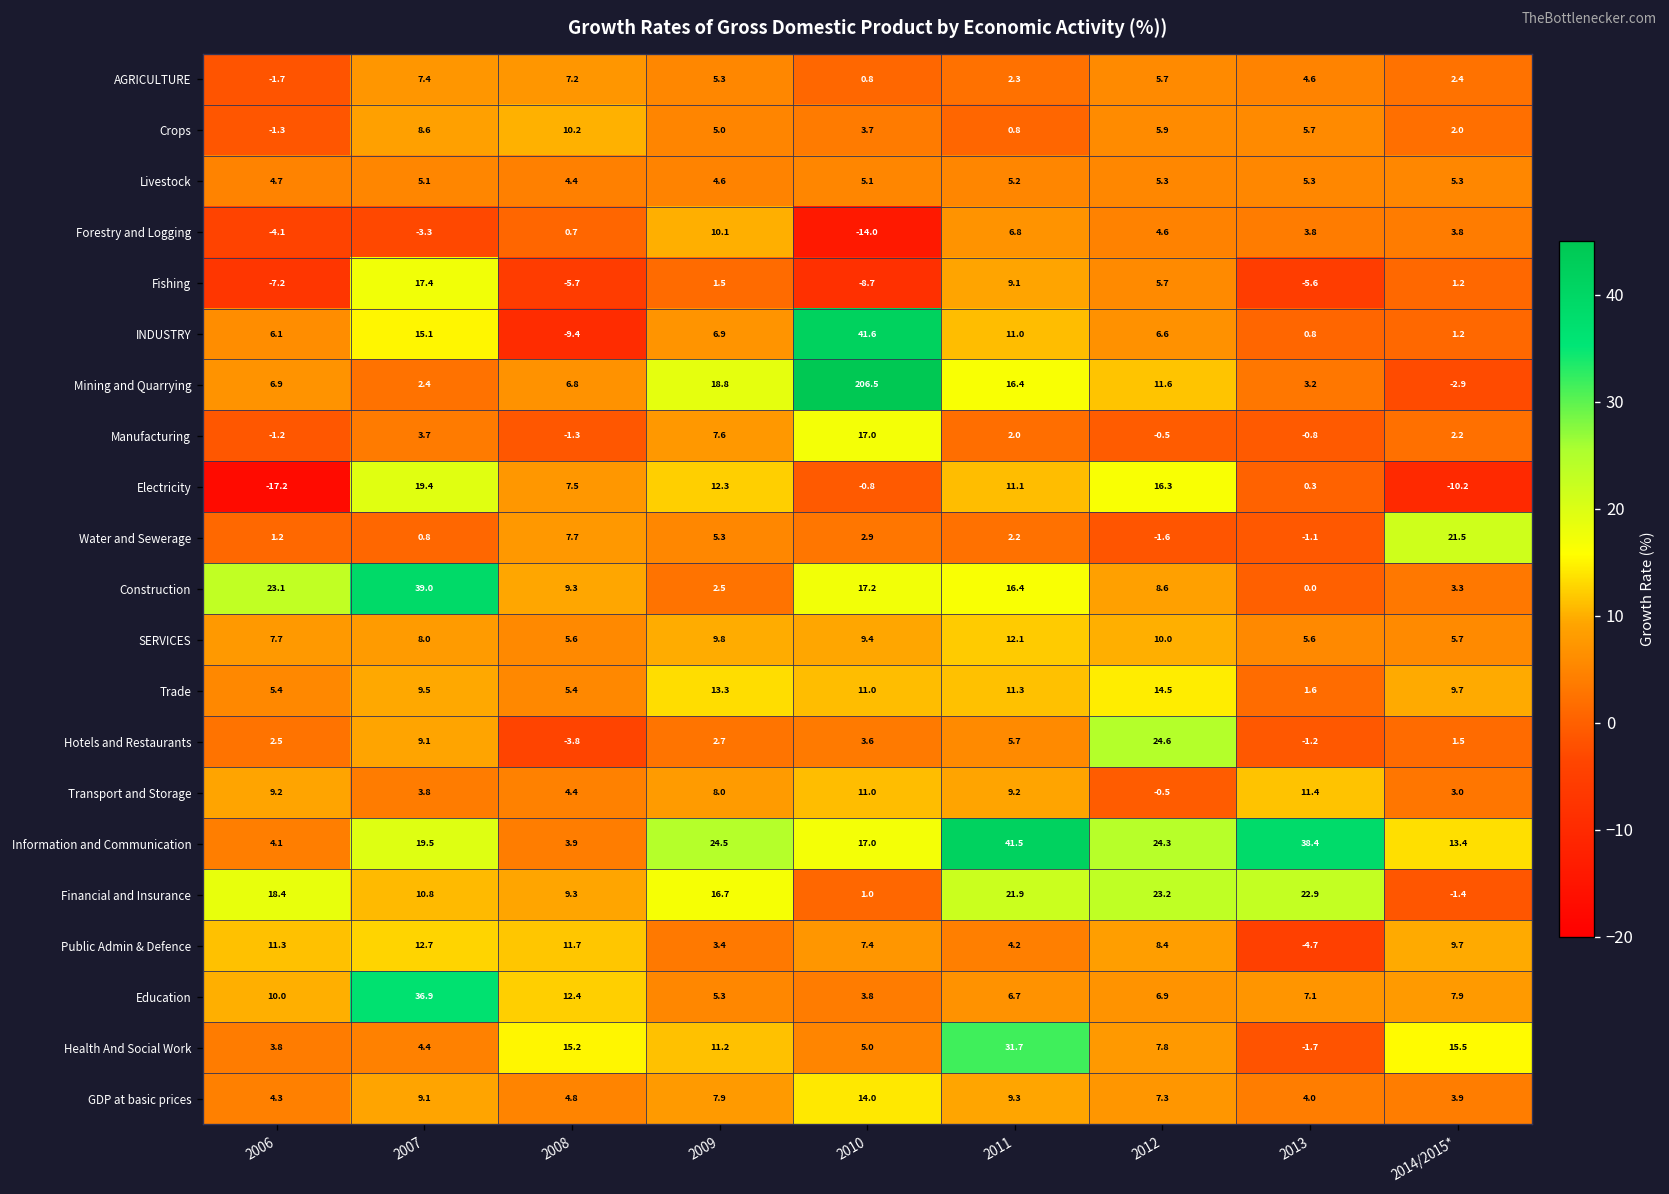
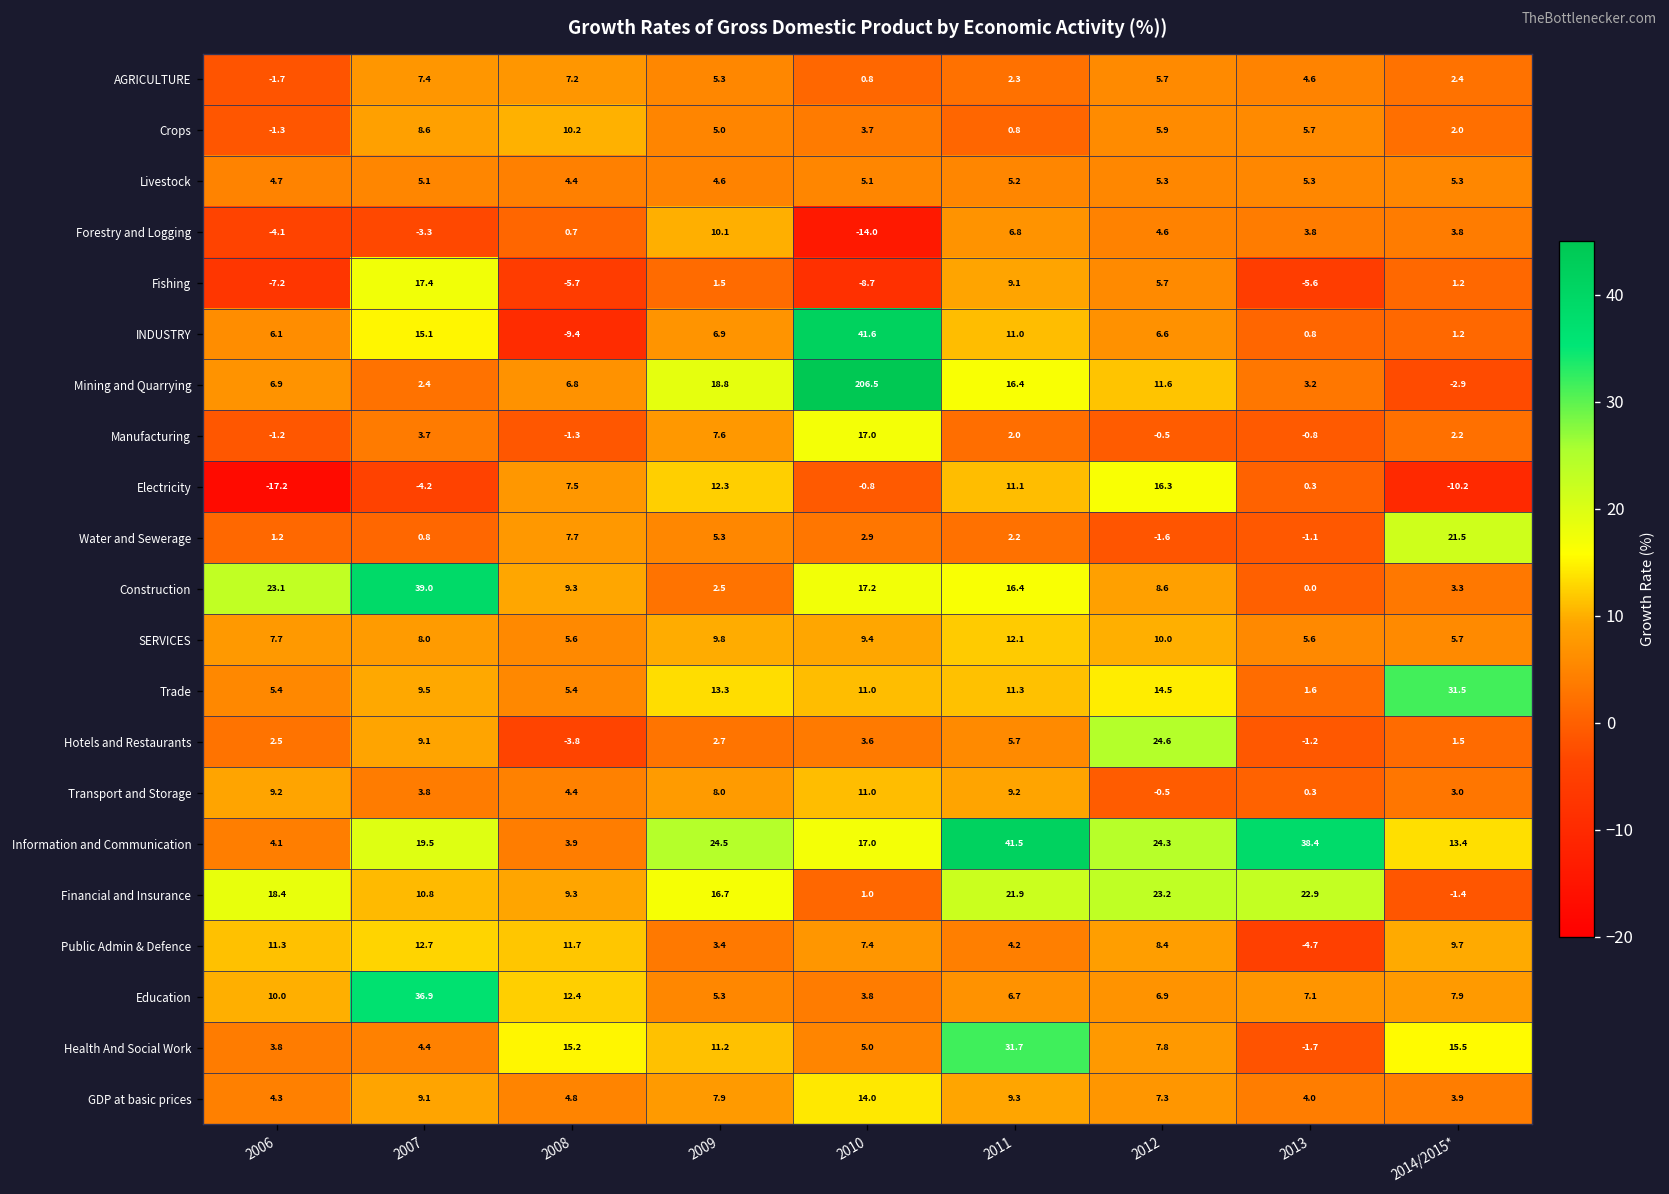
Electricity, 2007: 19.4 -> -4.2
Trade, 2014/2015*: 9.7 -> 31.5
Transport and Storage, 2013: 11.4 -> 0.3
